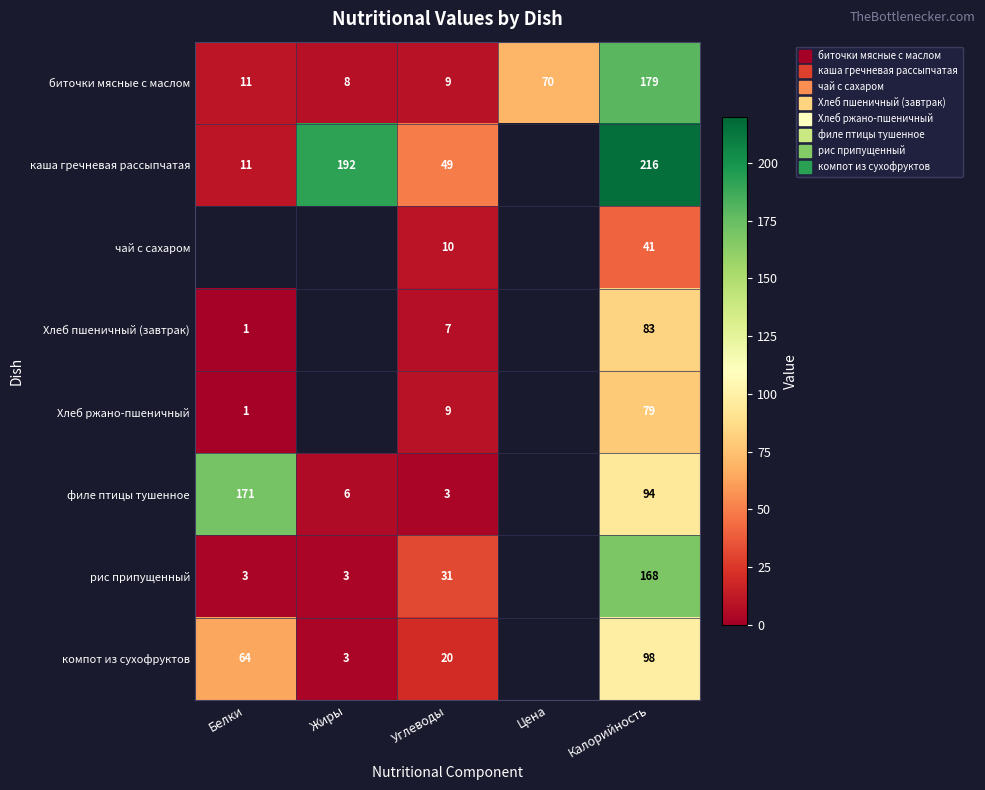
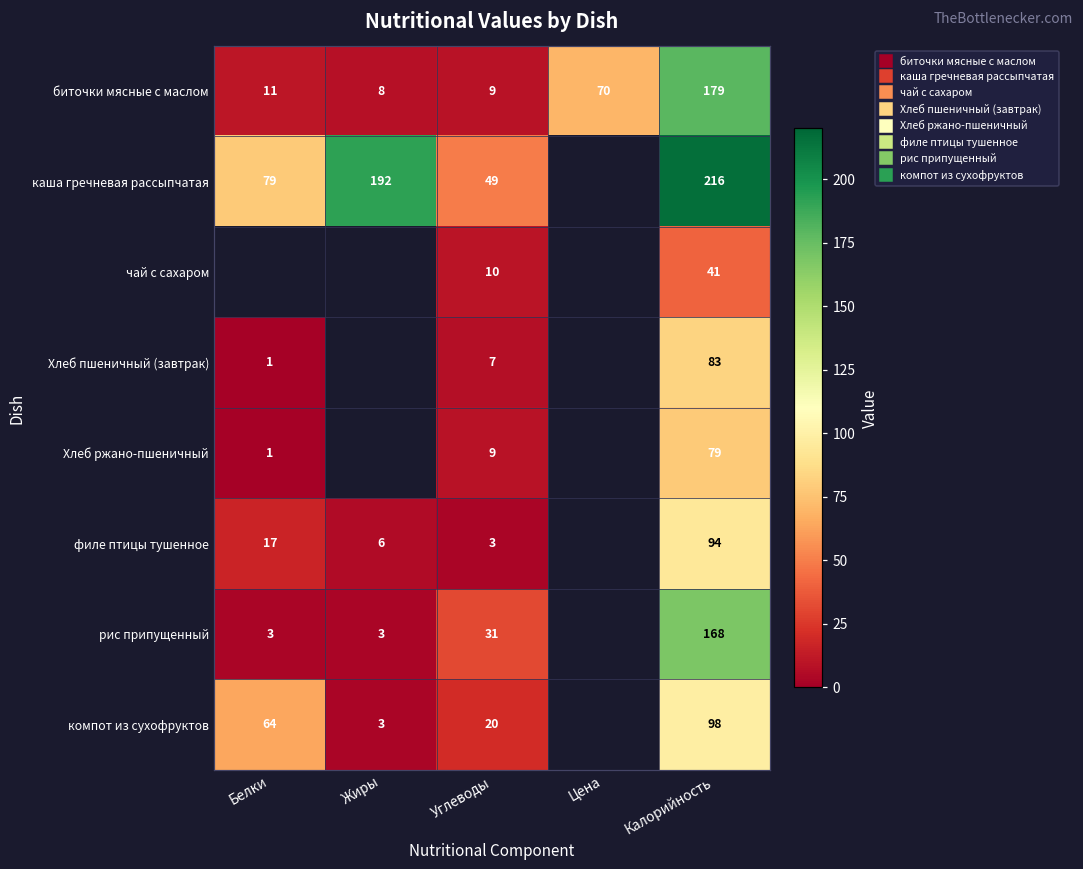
каша гречневая рассыпчатая, Белки: 11 -> 79
филе птицы тушенное, Белки: 171 -> 17
